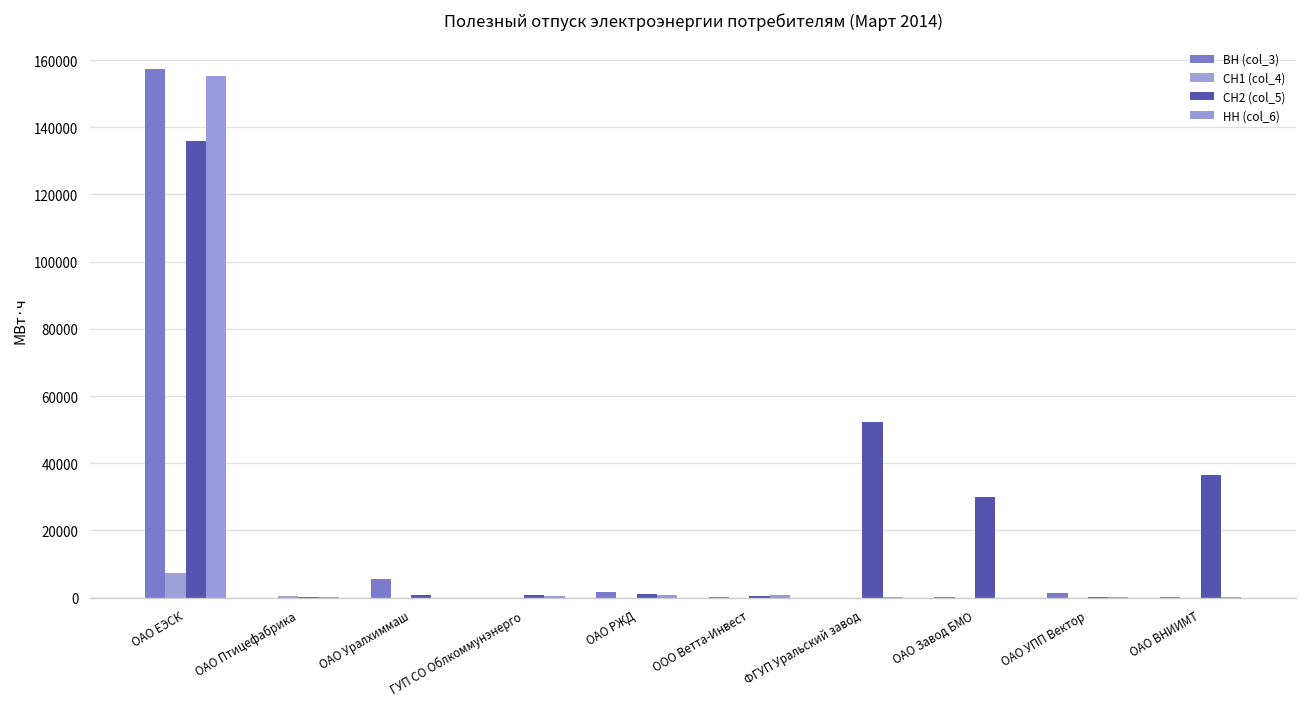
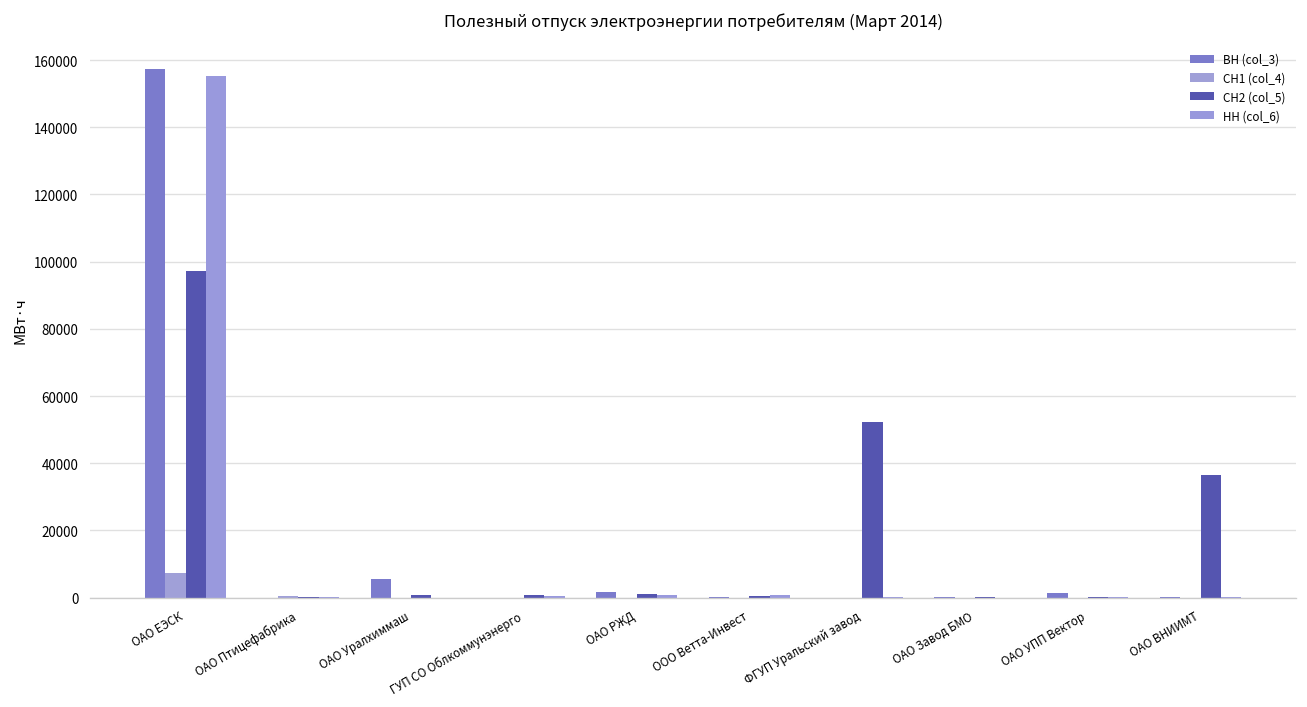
СН2 (col_5), ОАО ЕЭСК: 136000 -> 97000
СН2 (col_5), ОАО Завод БМО: 30000 -> 0
